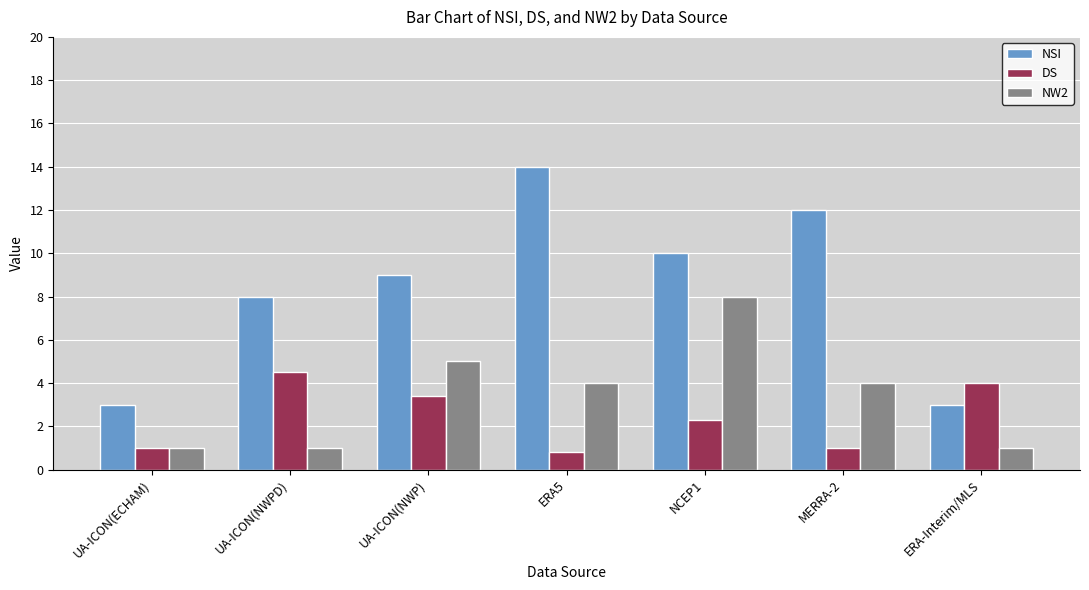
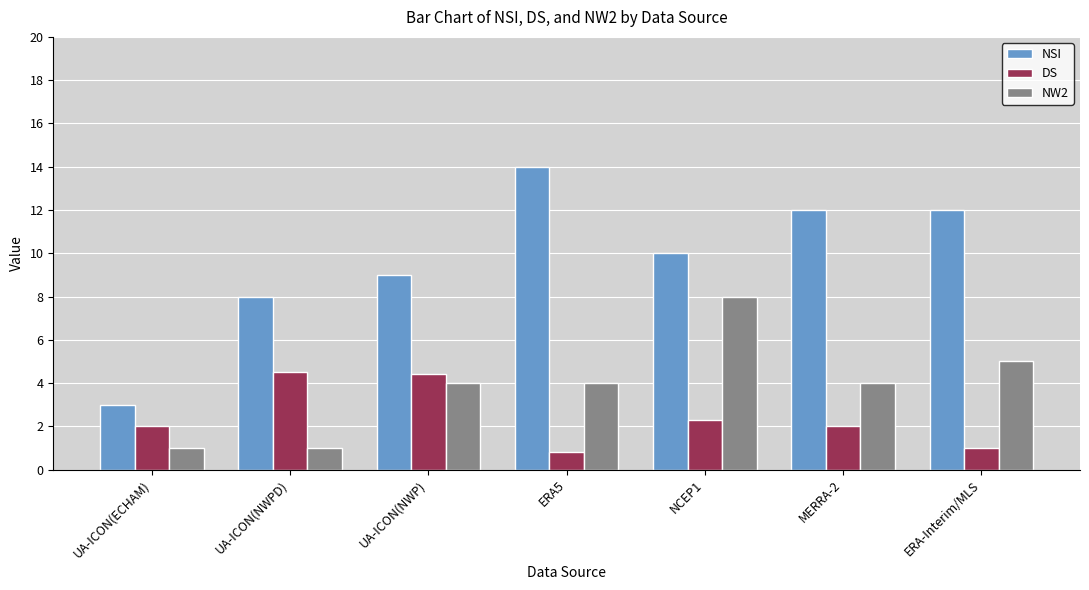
DS, UA-ICON(ECHAM): 1 -> 2
DS, UA-ICON(NWP): 3.4 -> 4.4
NW2, UA-ICON(NWP): 5 -> 4
DS, MERRA-2: 1 -> 2
NSI, ERA-Interim/MLS: 3 -> 12
DS, ERA-Interim/MLS: 4 -> 1
NW2, ERA-Interim/MLS: 1 -> 5
